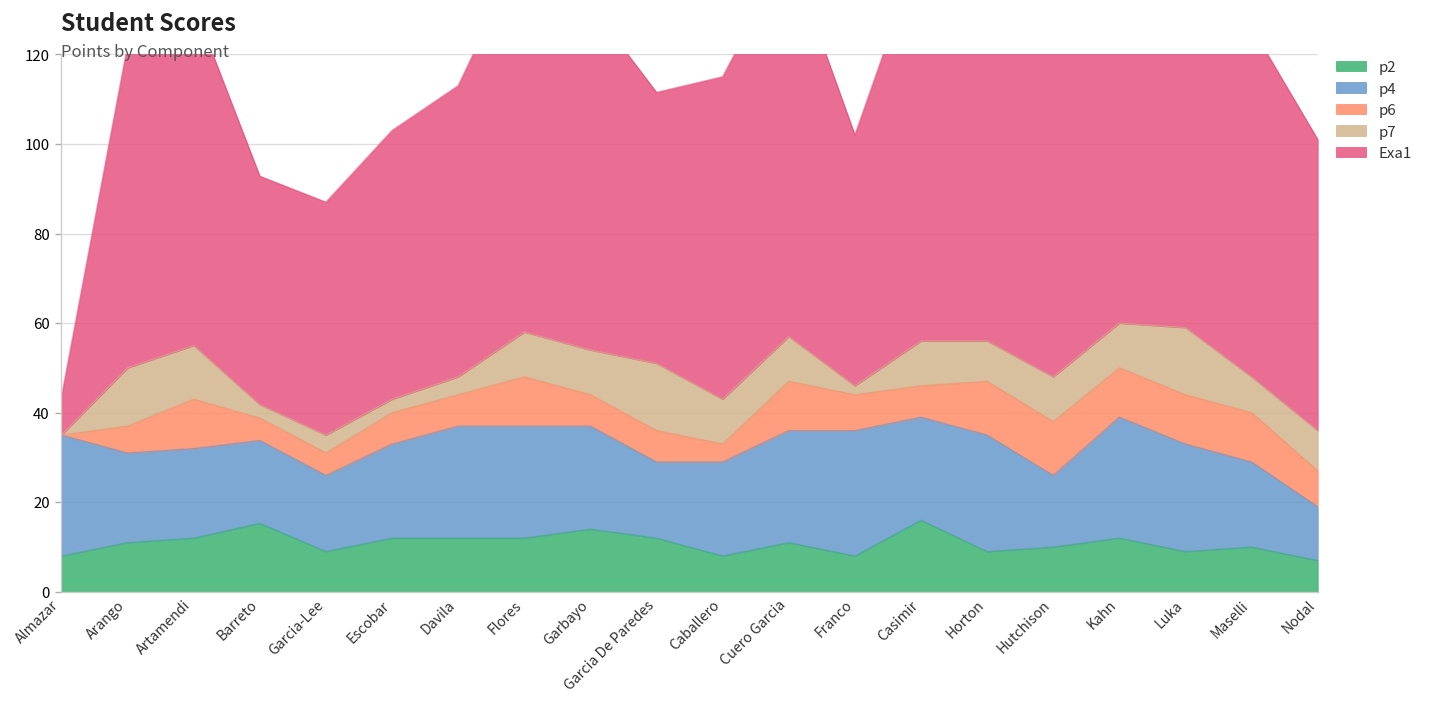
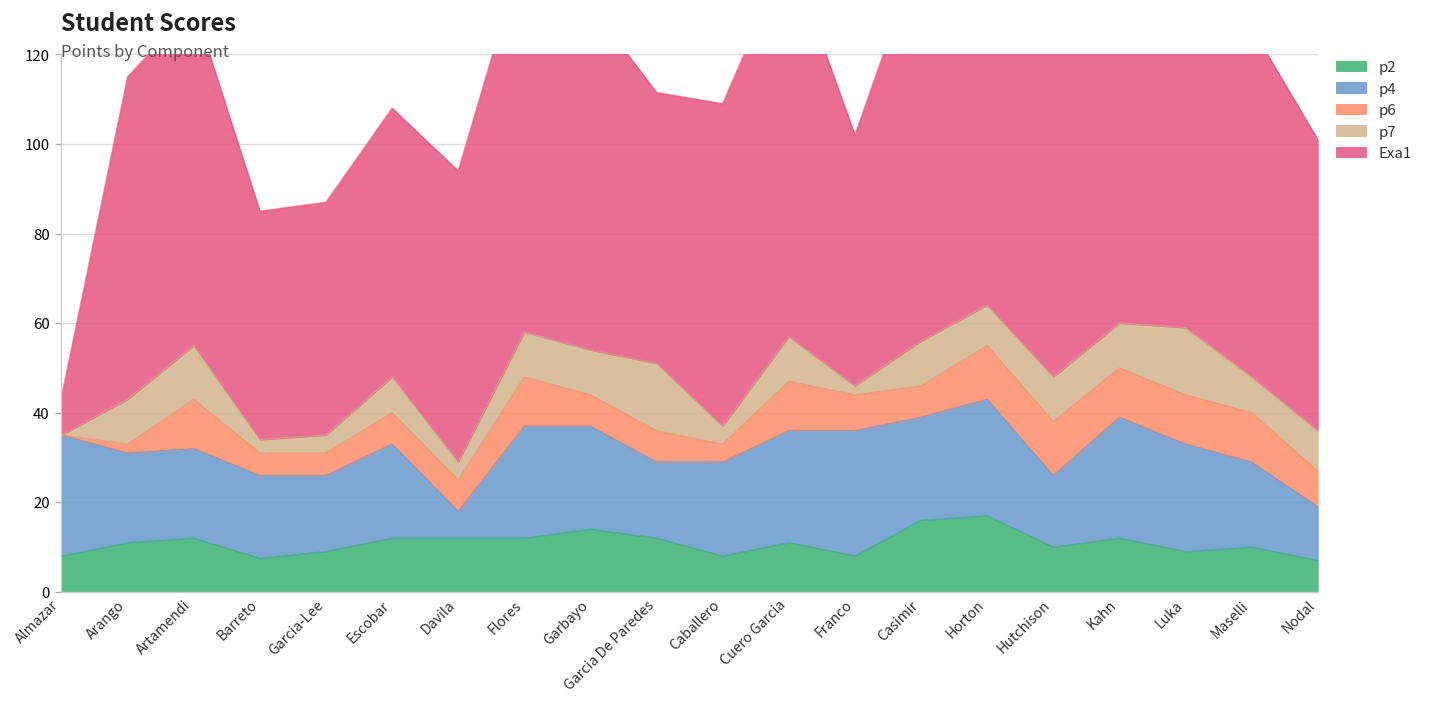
p6, Arango: 6 -> 2
p7, Arango: 13 -> 10
p2, Barreto: 15 -> 8
p7, Escobar: 3 -> 8
p4, Davila: 25 -> 6
p7, Caballero: 10 -> 4
p2, Horton: 9 -> 17
